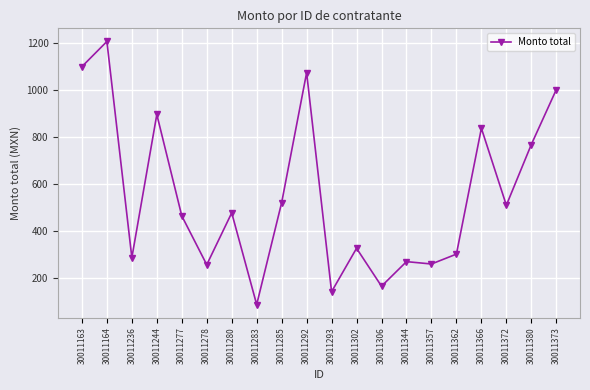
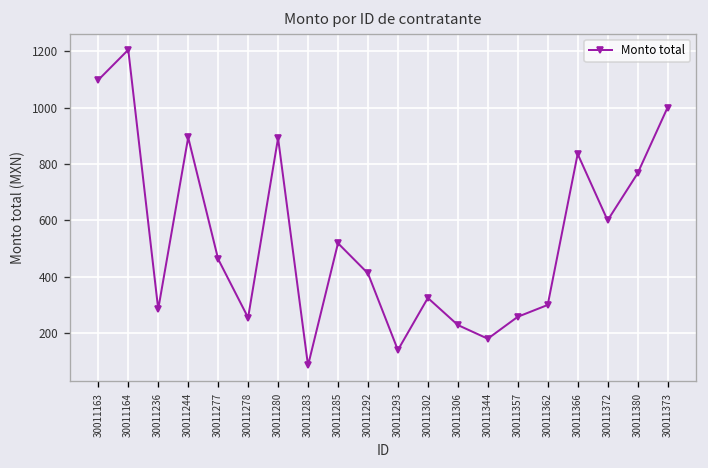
30011280: 480 -> 890
30011292: 1070 -> 410
30011306: 160 -> 230
30011344: 270 -> 180
30011372: 510 -> 600
